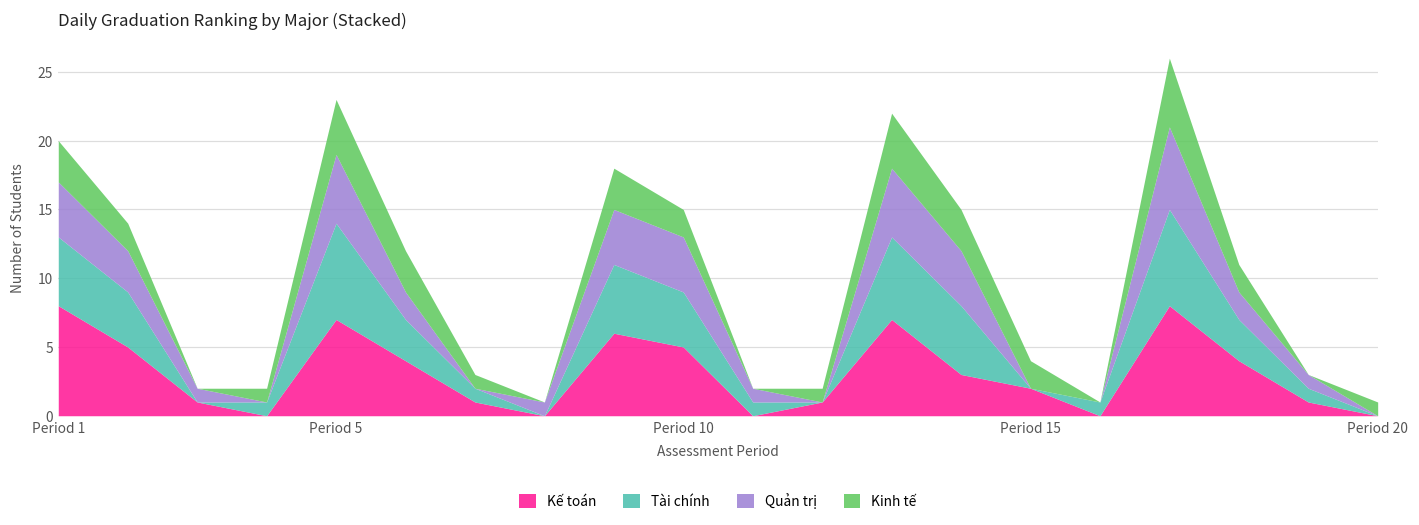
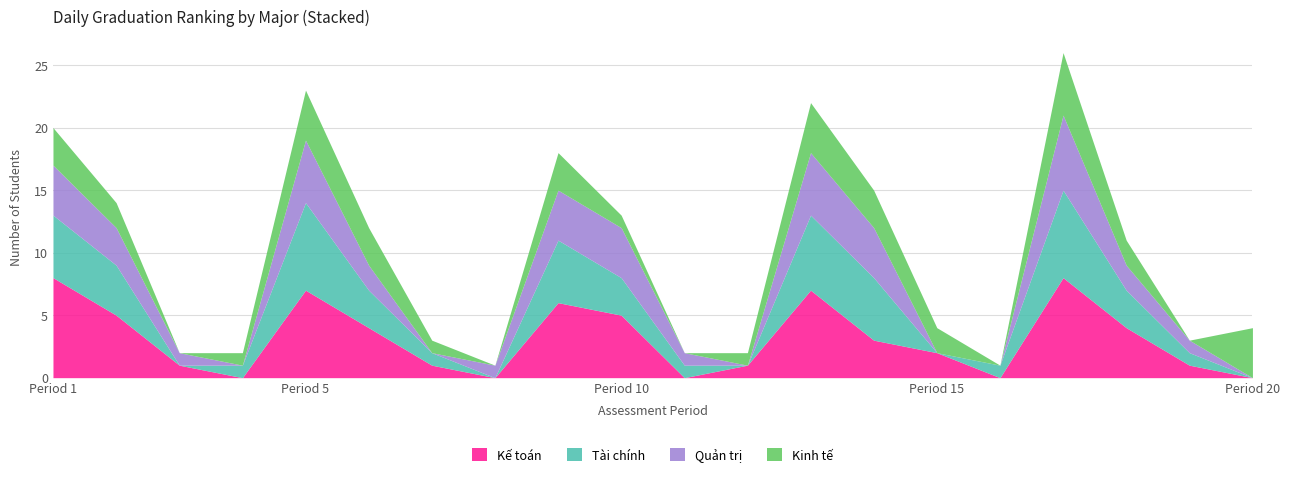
Tài chính, Period 10: 4 -> 3
Kinh tế, Period 10: 2 -> 1
Kinh tế, Period 20: 1 -> 4
